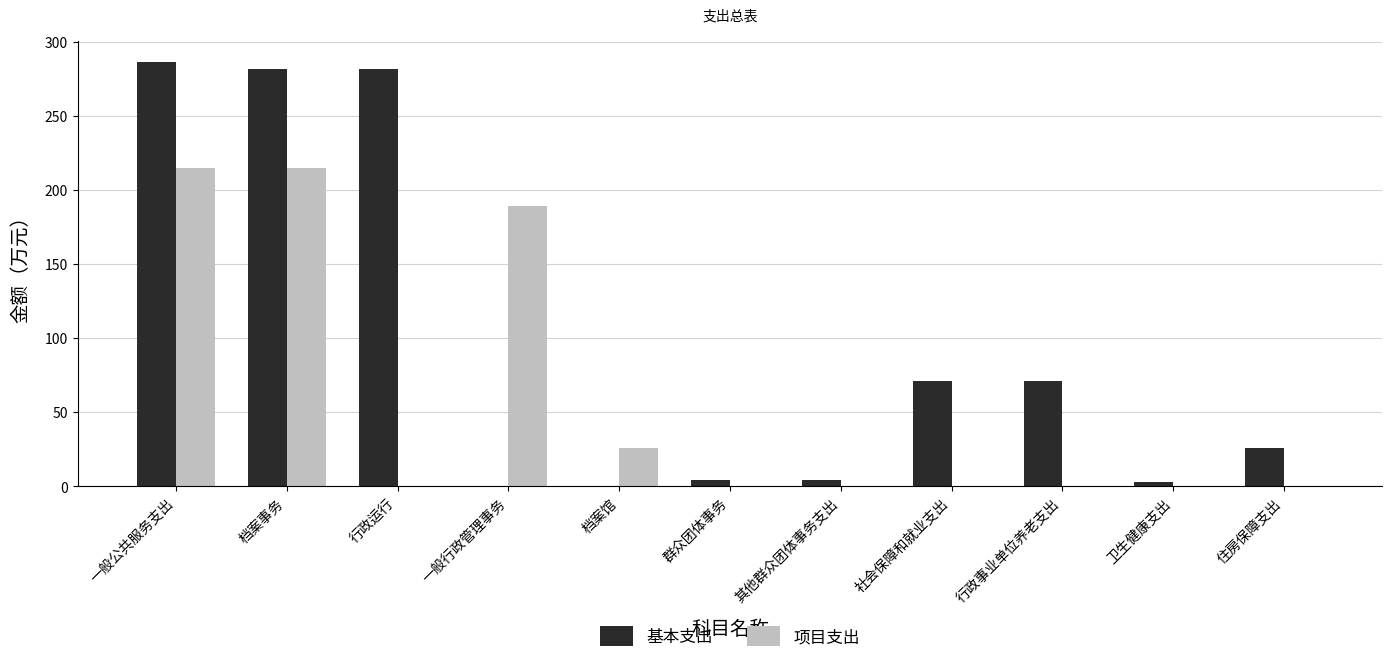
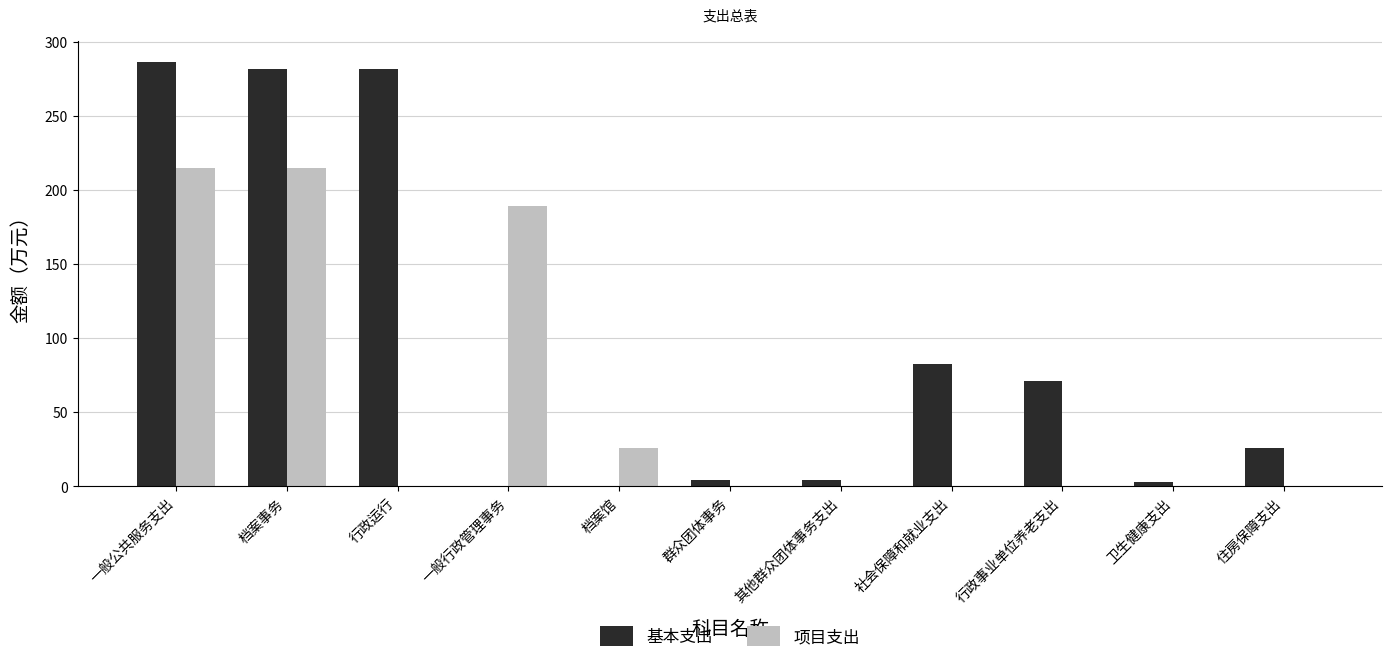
基本支出, 社会保障和就业支出: 71 -> 83
